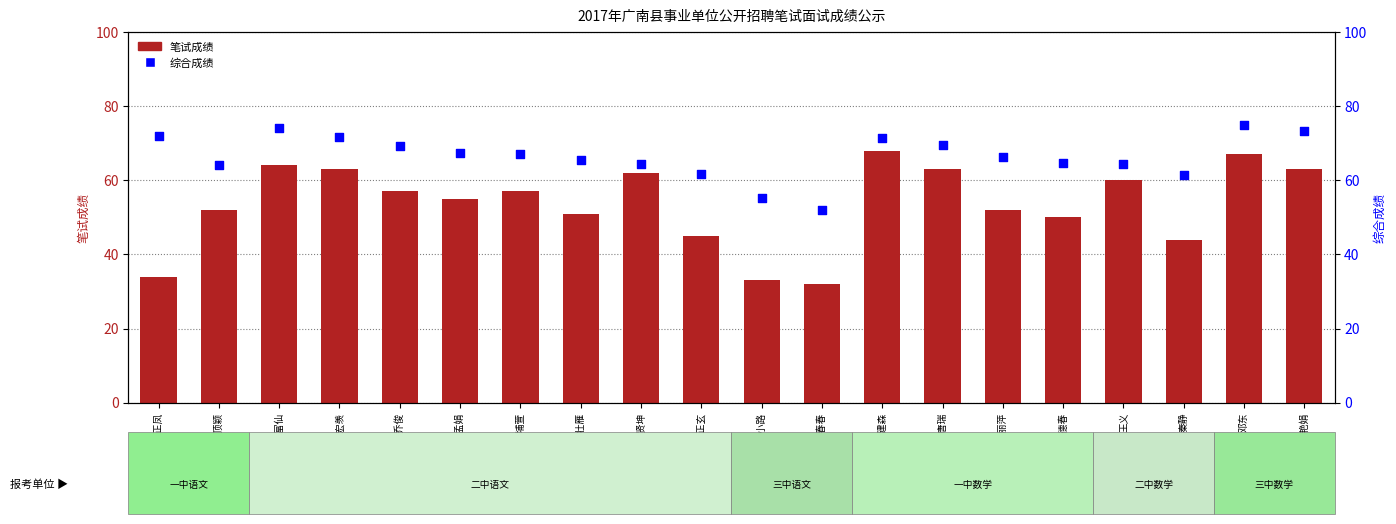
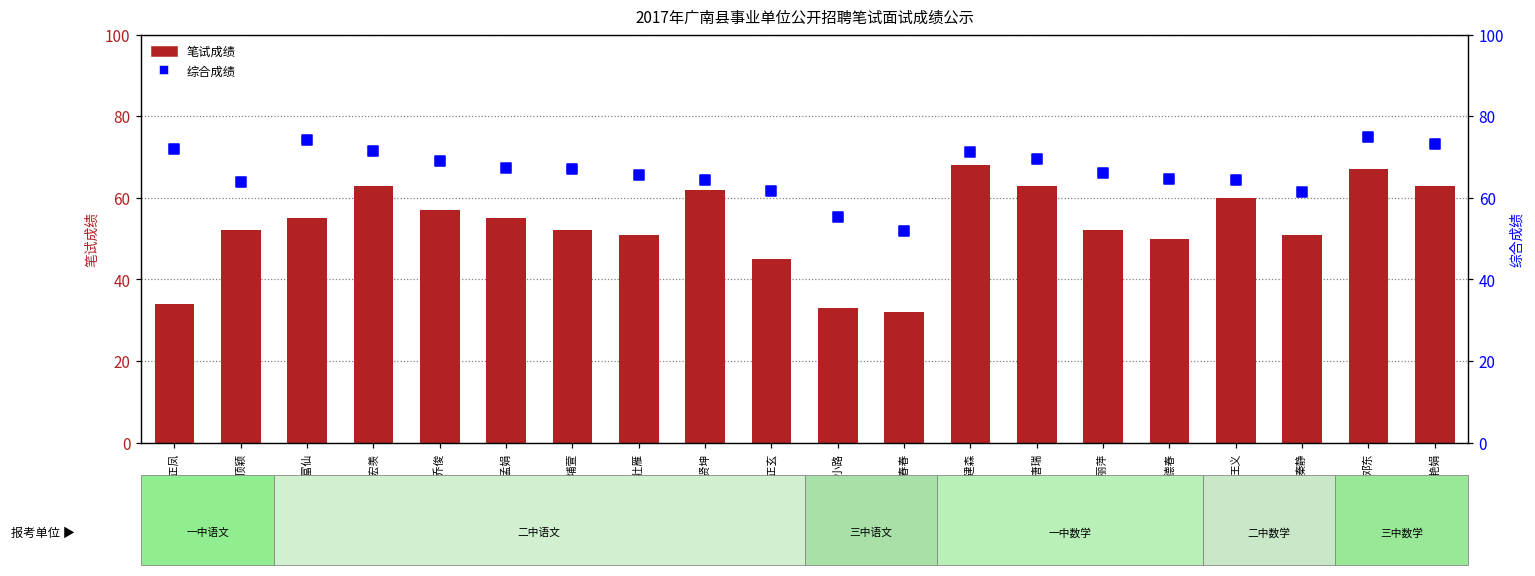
笔试成绩, 殷富仙: 64 -> 55
笔试成绩, 李埔萱: 57 -> 52
笔试成绩, 秦静: 44 -> 51
